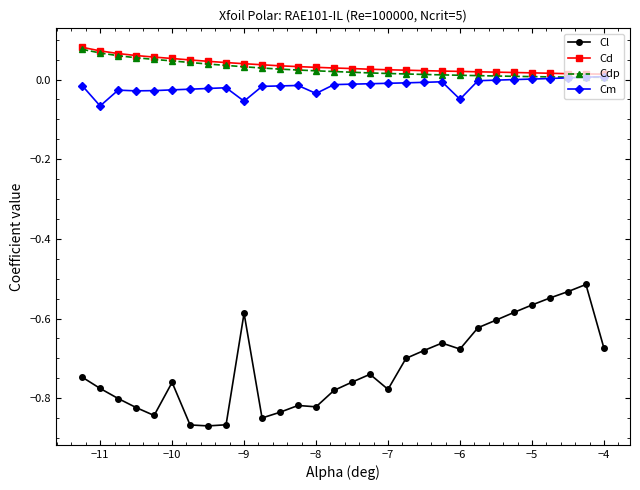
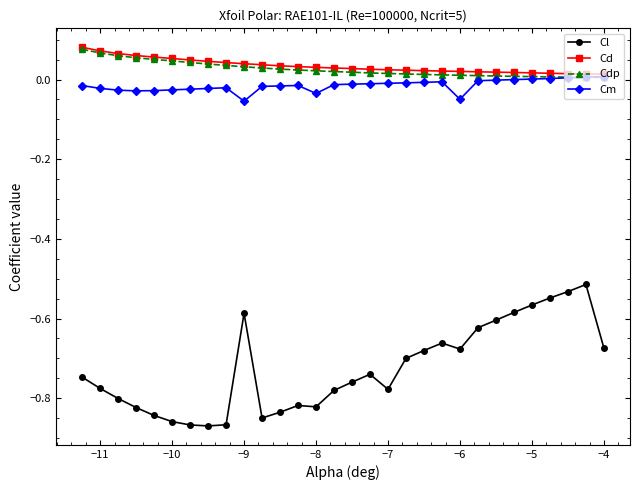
Cm, −11: -0.07 -> -0.02
Cl, −10: -0.76 -> -0.86
